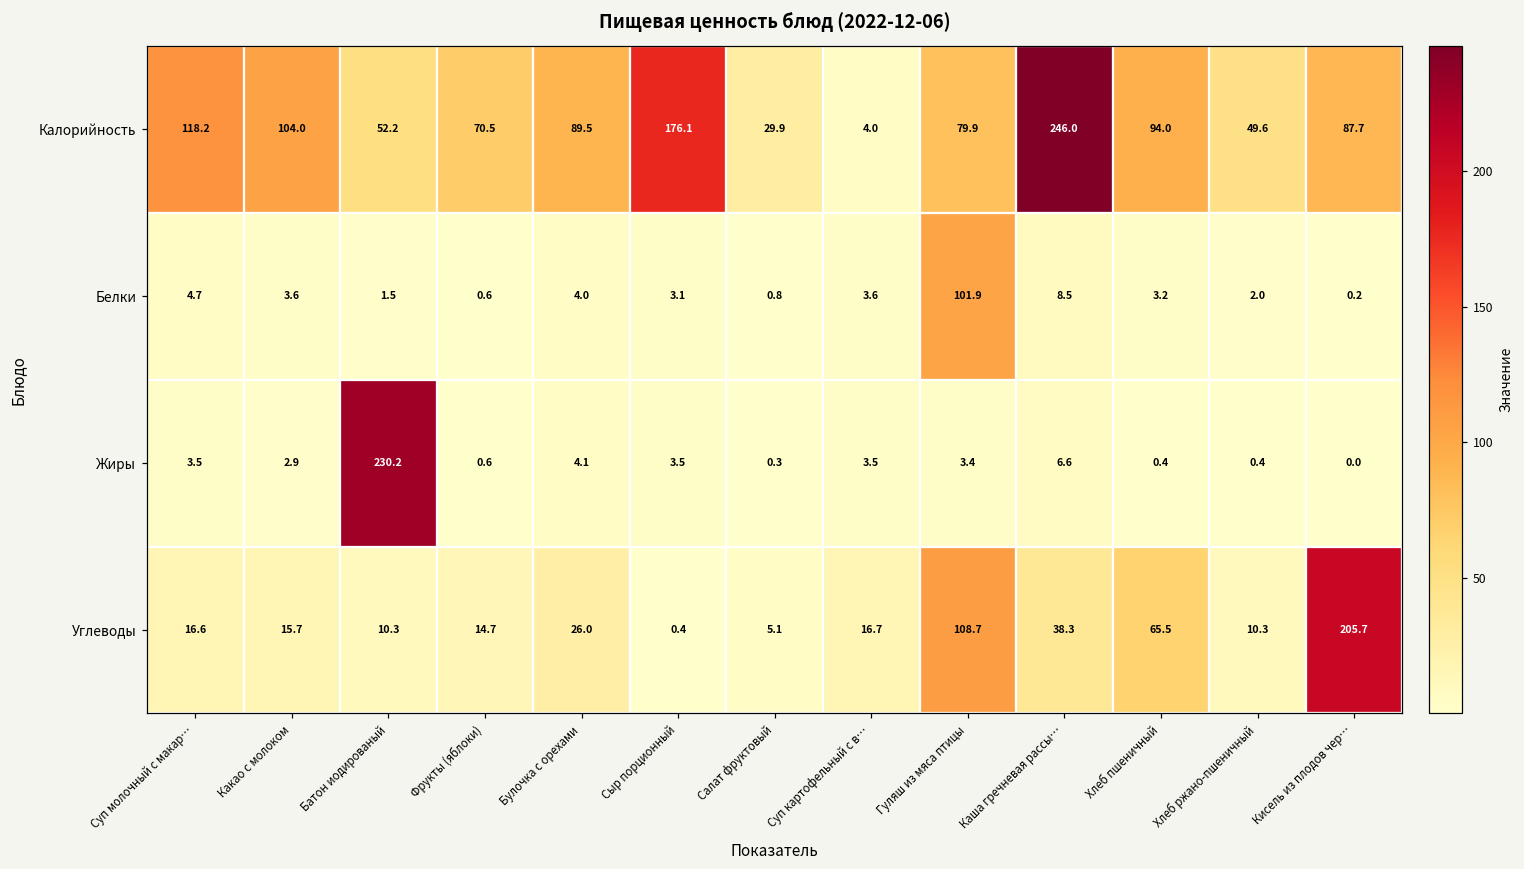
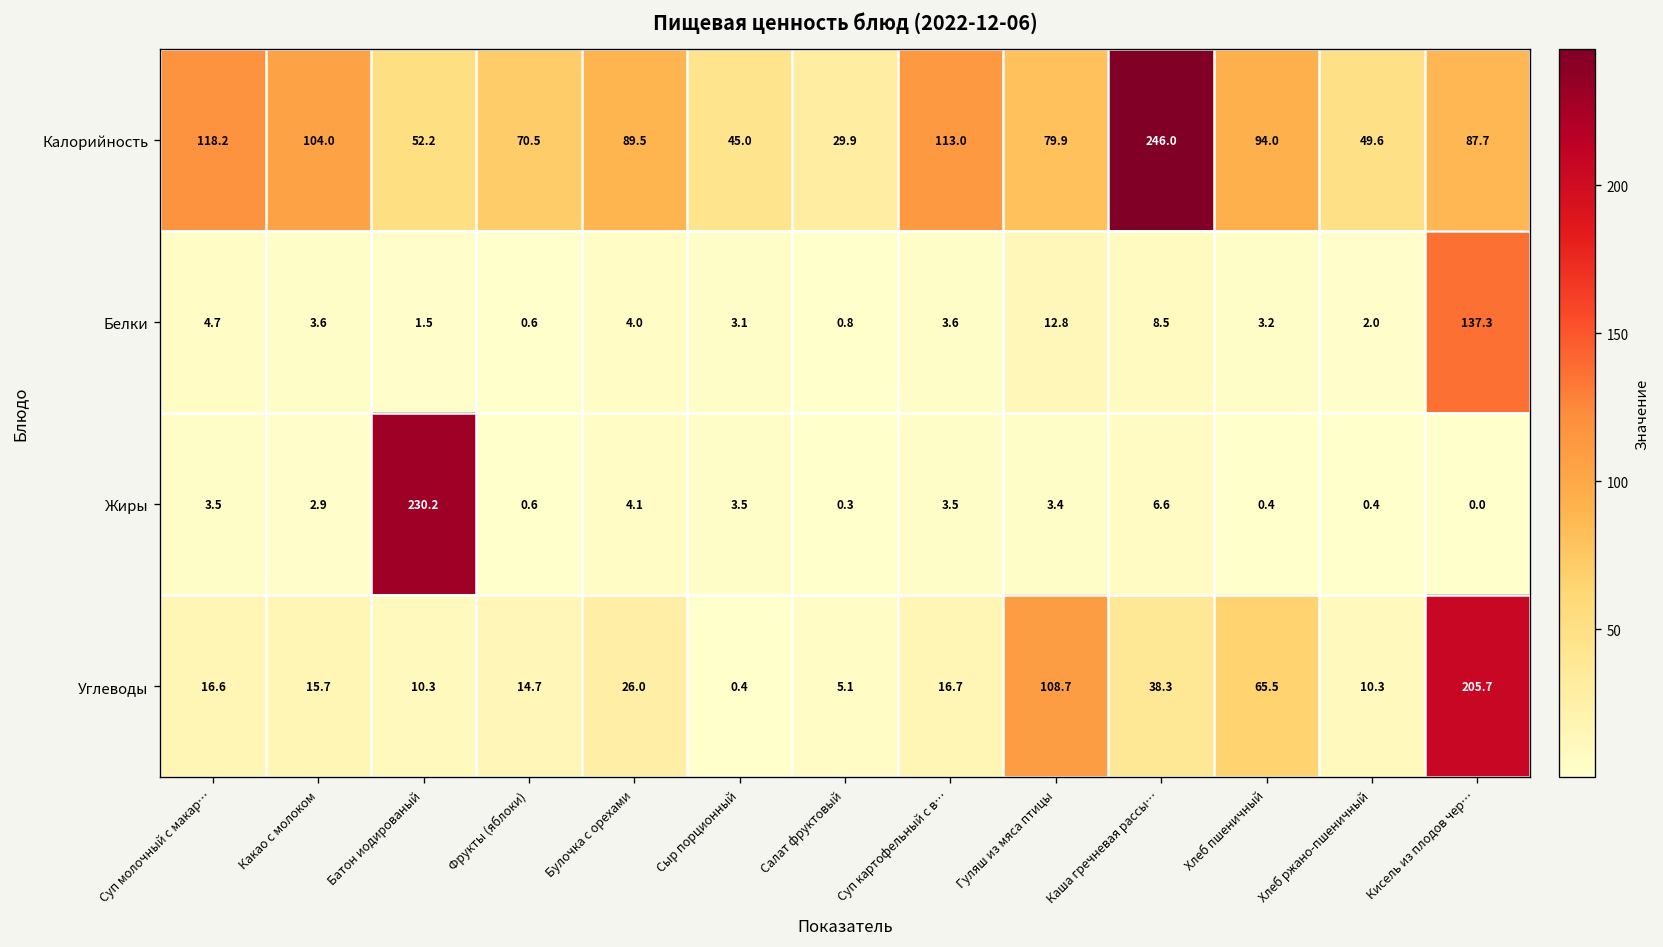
Калорийность, Сыр порционный: 176.1 -> 45.0
Калорийность, Суп картофельный с в…: 4.0 -> 113.0
Белки, Гуляш из мяса птицы: 101.9 -> 12.8
Белки, Кисель из плодов чер…: 0.2 -> 137.3
